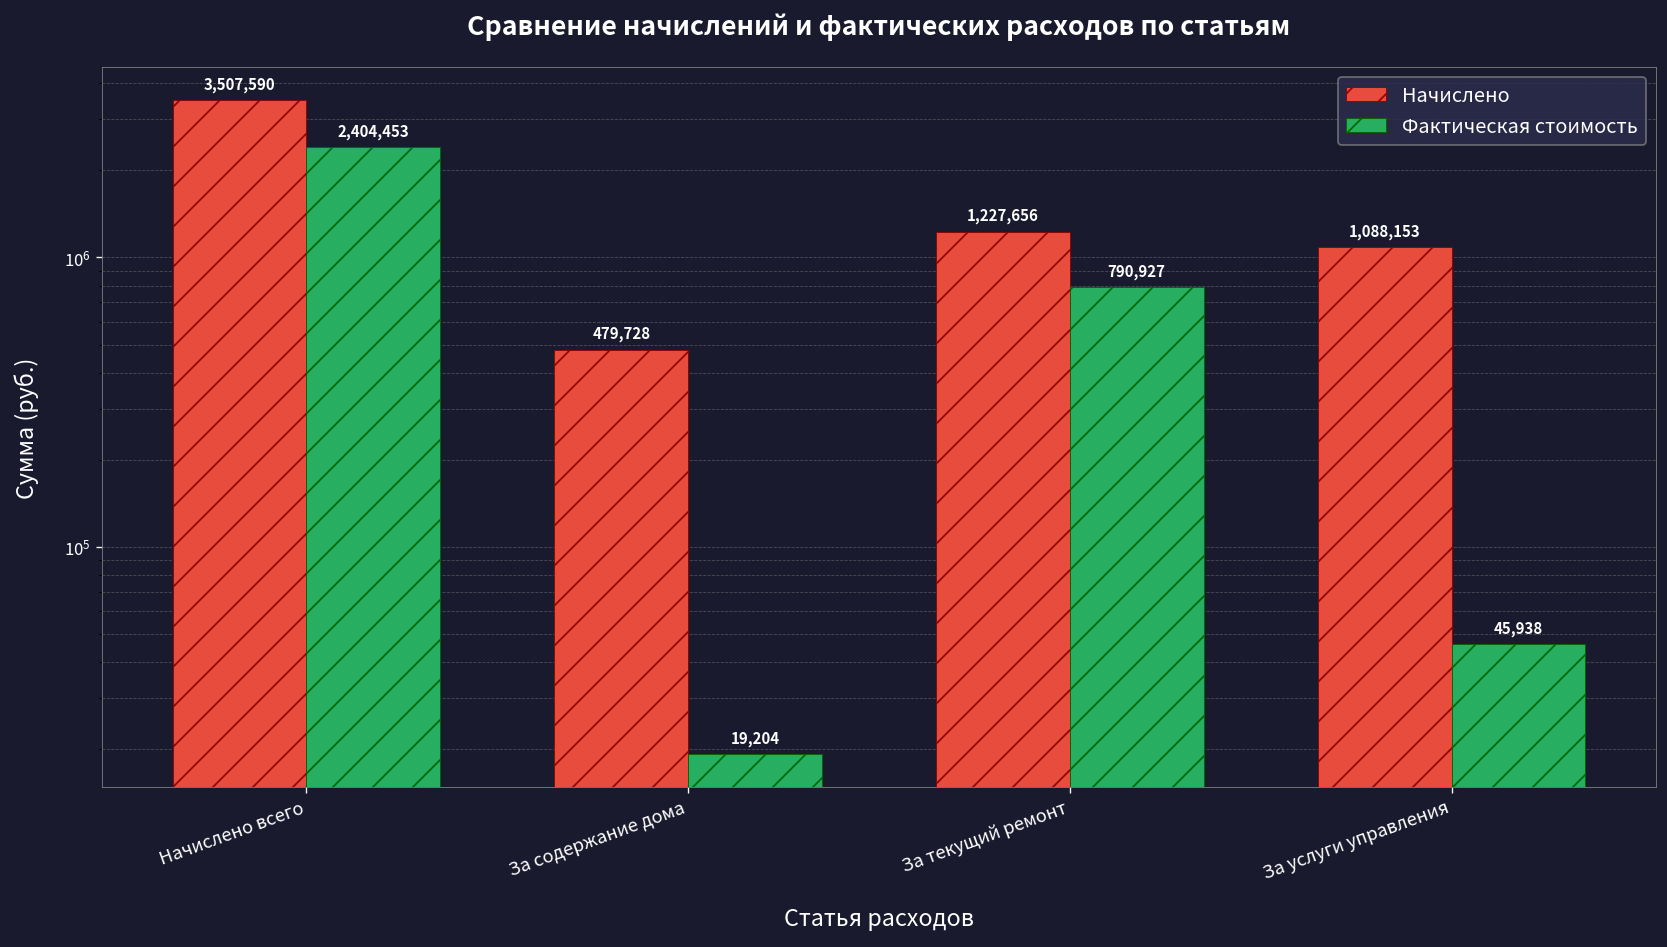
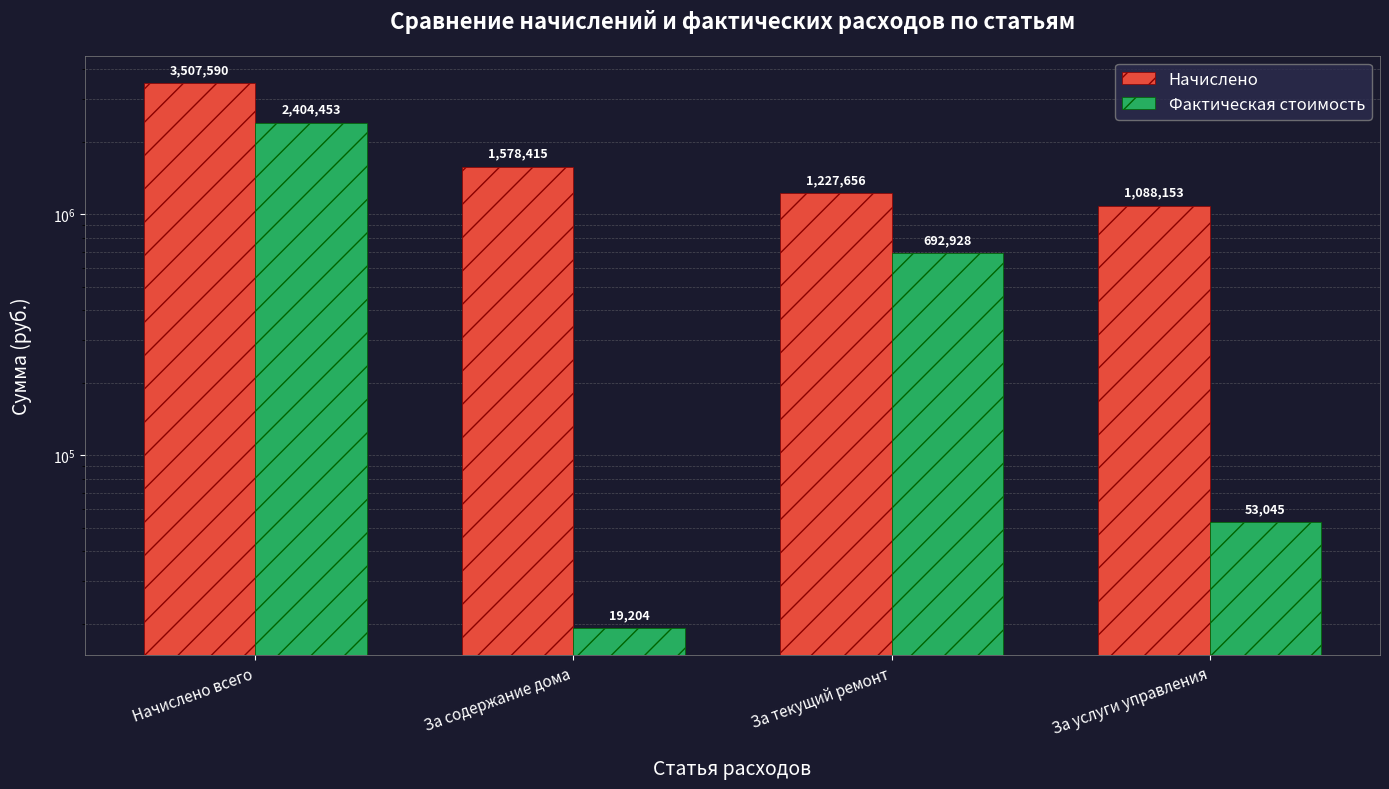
Начислено, За содержание дома: 479,728 -> 1,578,415
Фактическая стоимость, За текущий ремонт: 790,927 -> 692,928
Фактическая стоимость, За услуги управления: 45,938 -> 53,045
